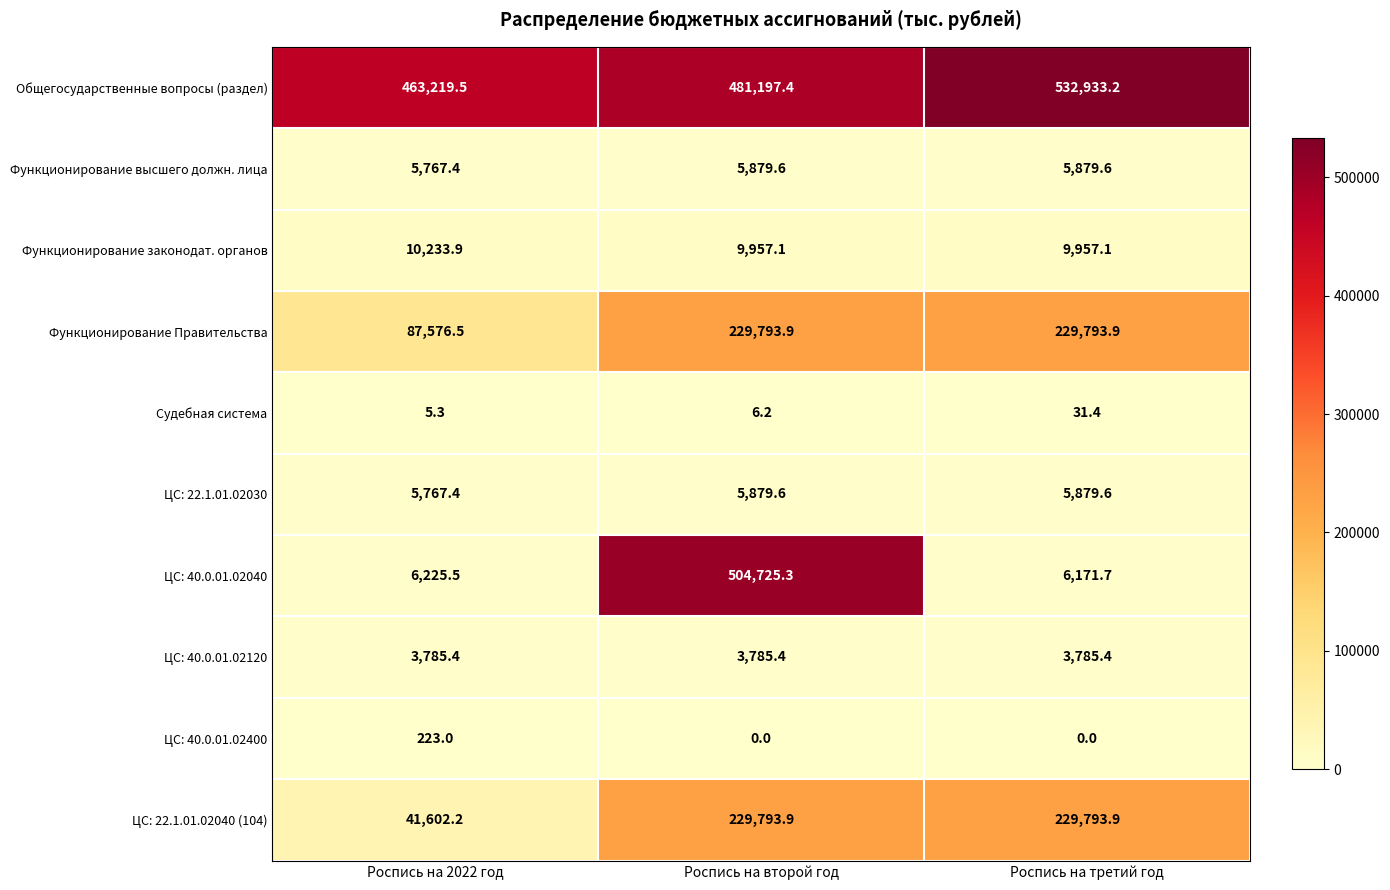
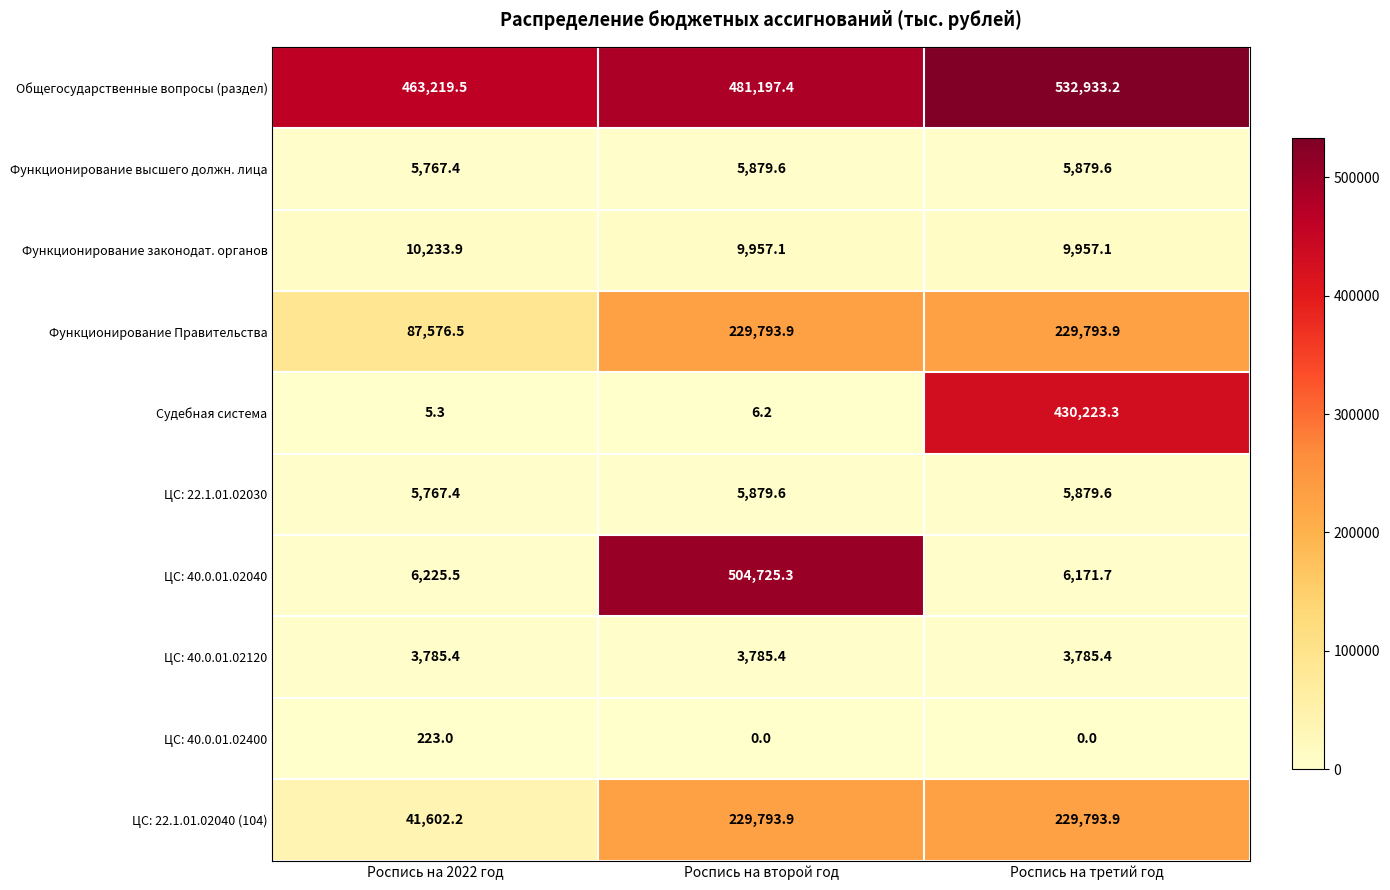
Судебная система, Роспись на третий год: 31.4 -> 430,223.3
